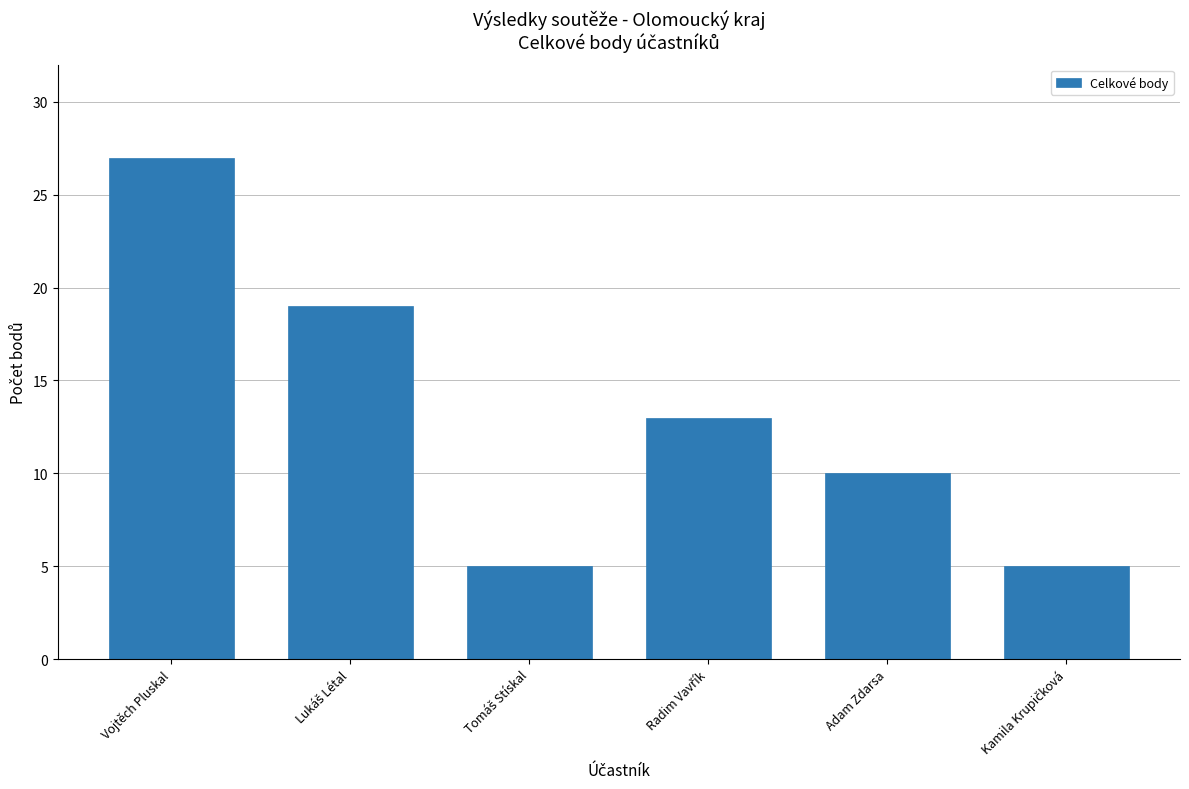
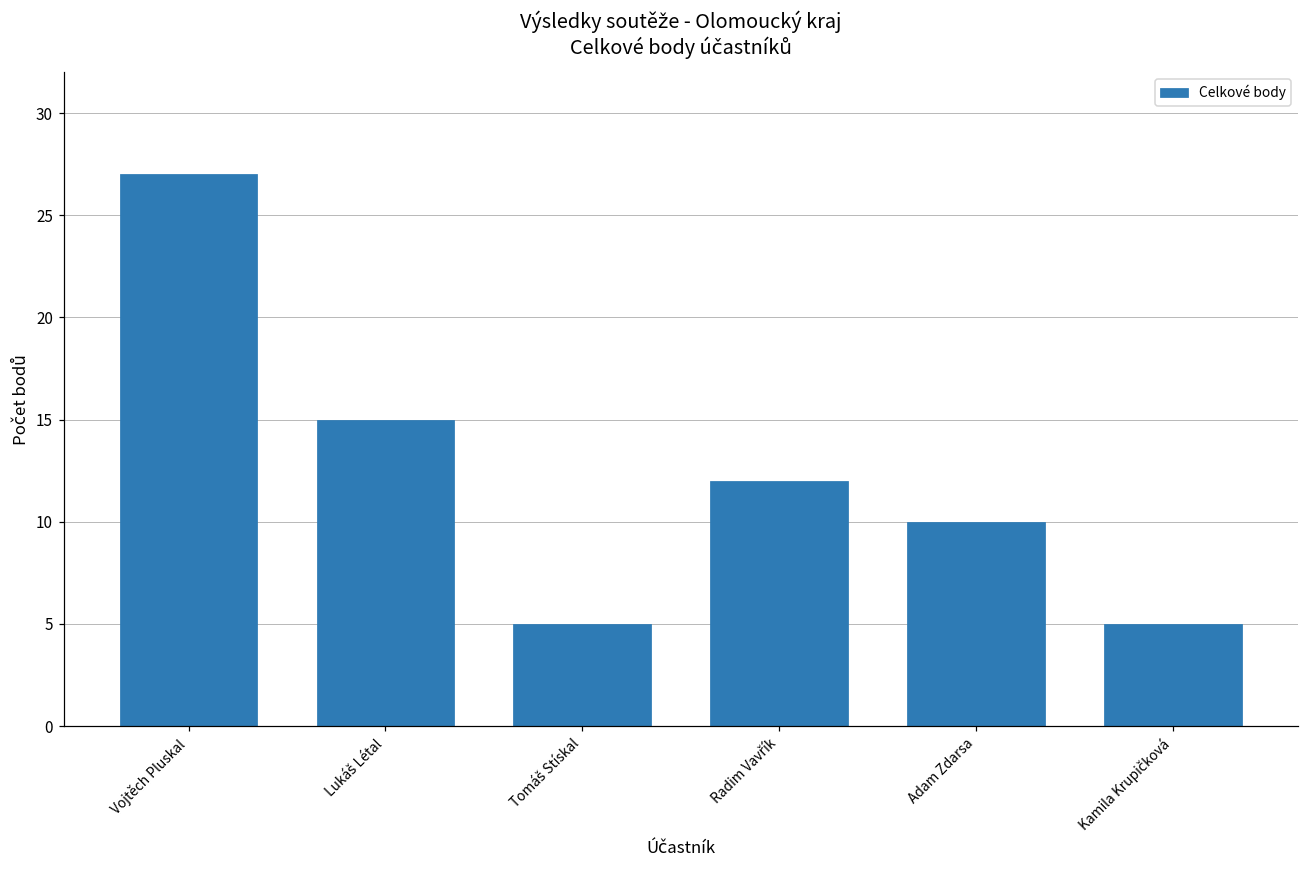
Lukáš Létal: 19 -> 15
Radim Vavřík: 13 -> 12
